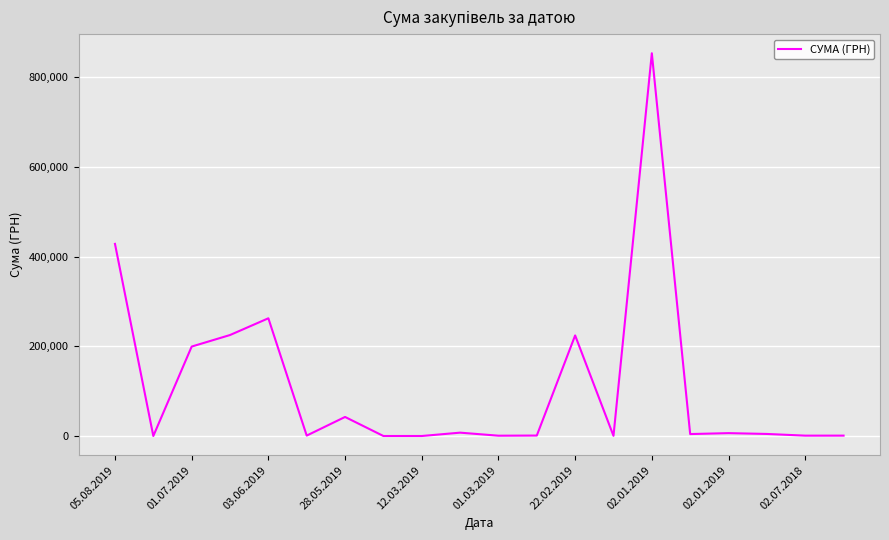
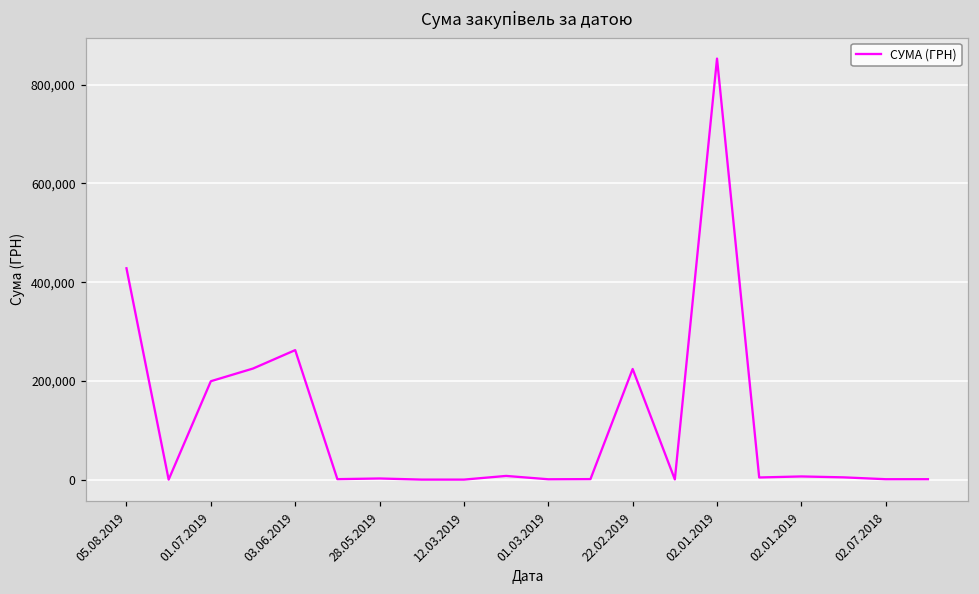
28.05.2019: 40,000 -> 0
